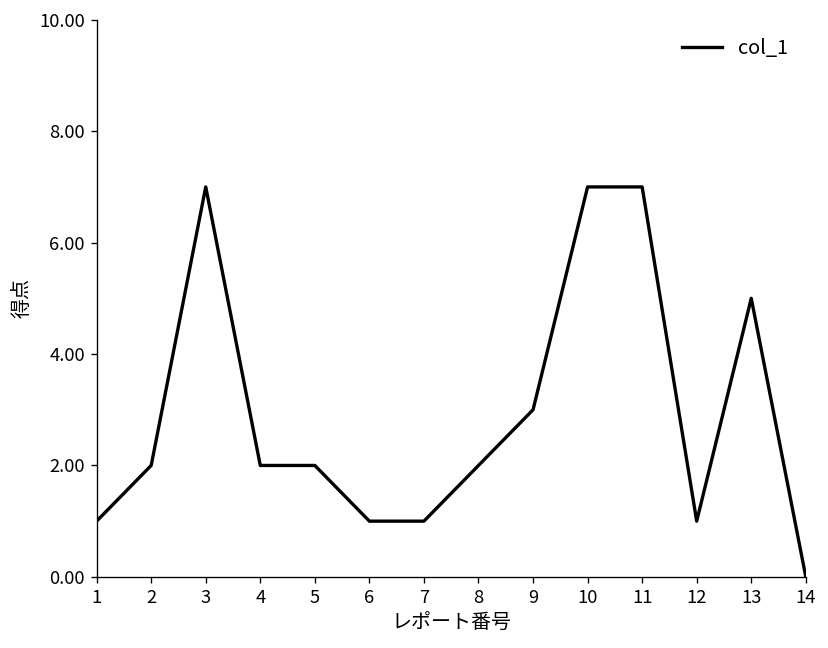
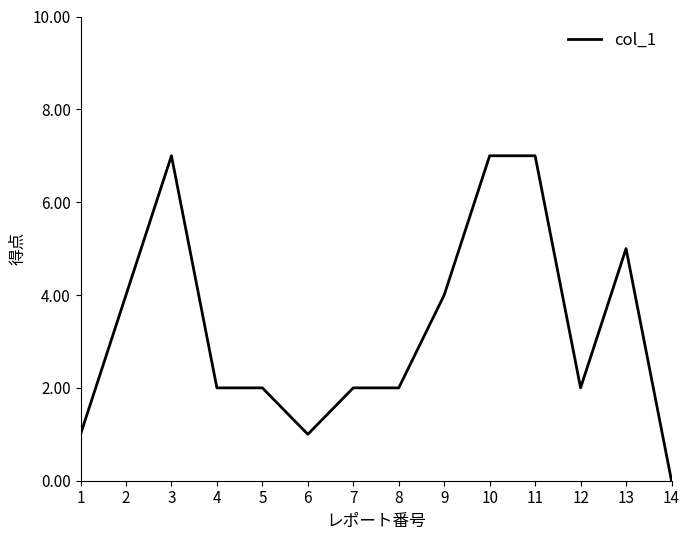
2: 2 -> 4
7: 1 -> 2
9: 3 -> 4
12: 1 -> 2
